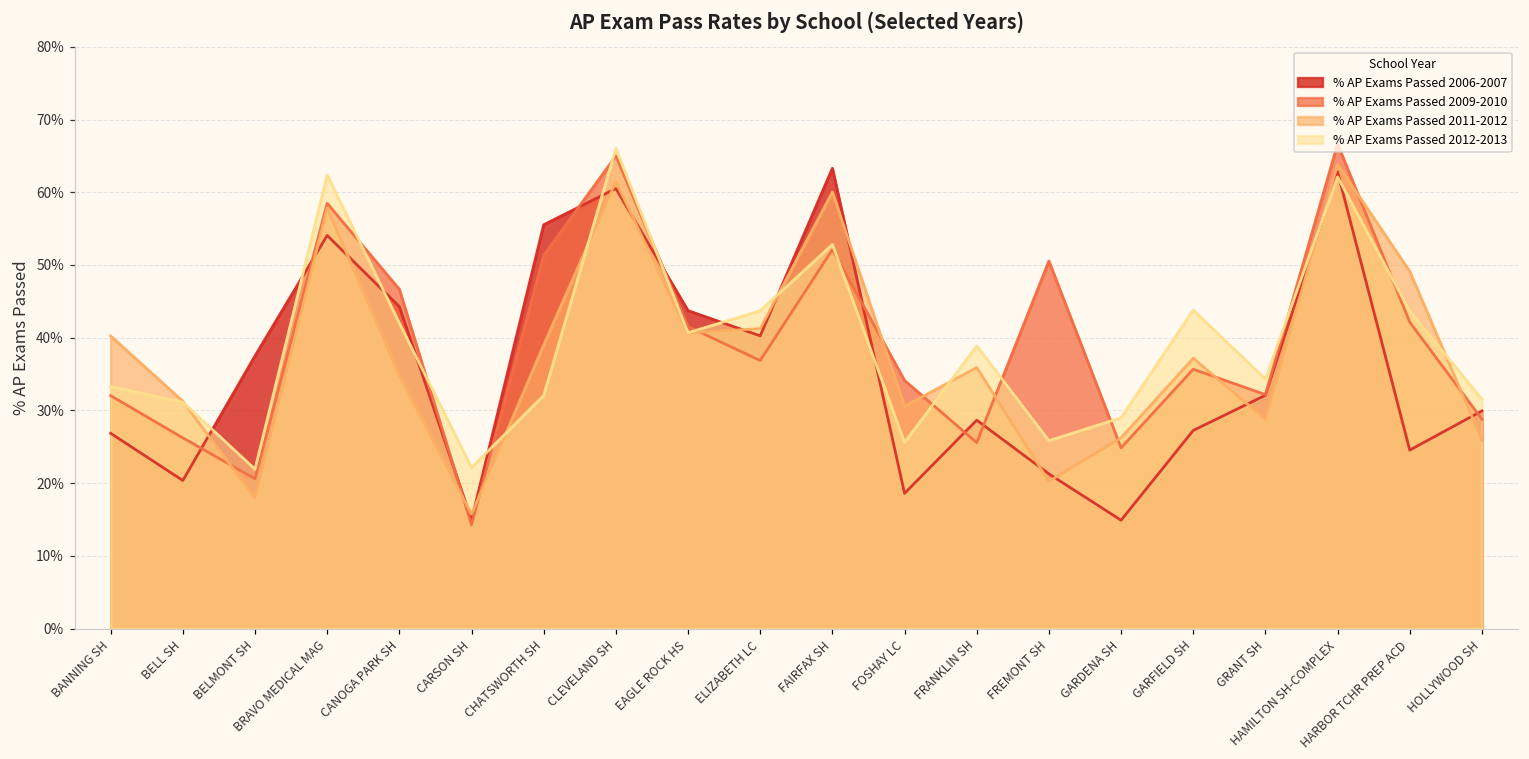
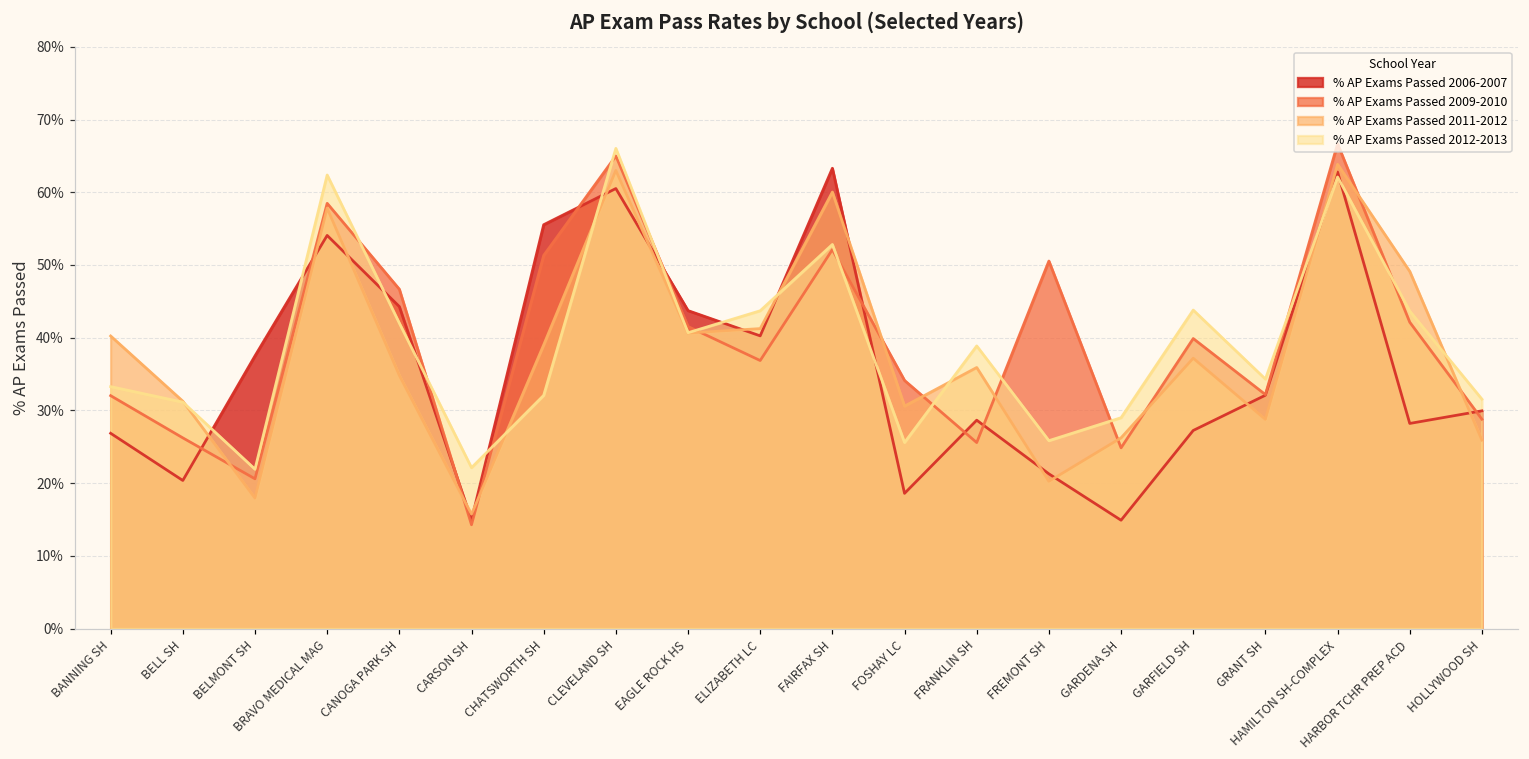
% AP Exams Passed 2011-2012, CLEVELAND SH: 61% -> 63%
% AP Exams Passed 2009-2010, GARFIELD SH: 36% -> 40%
% AP Exams Passed 2006-2007, HARBOR TCHR PREP ACD: 25% -> 28%
